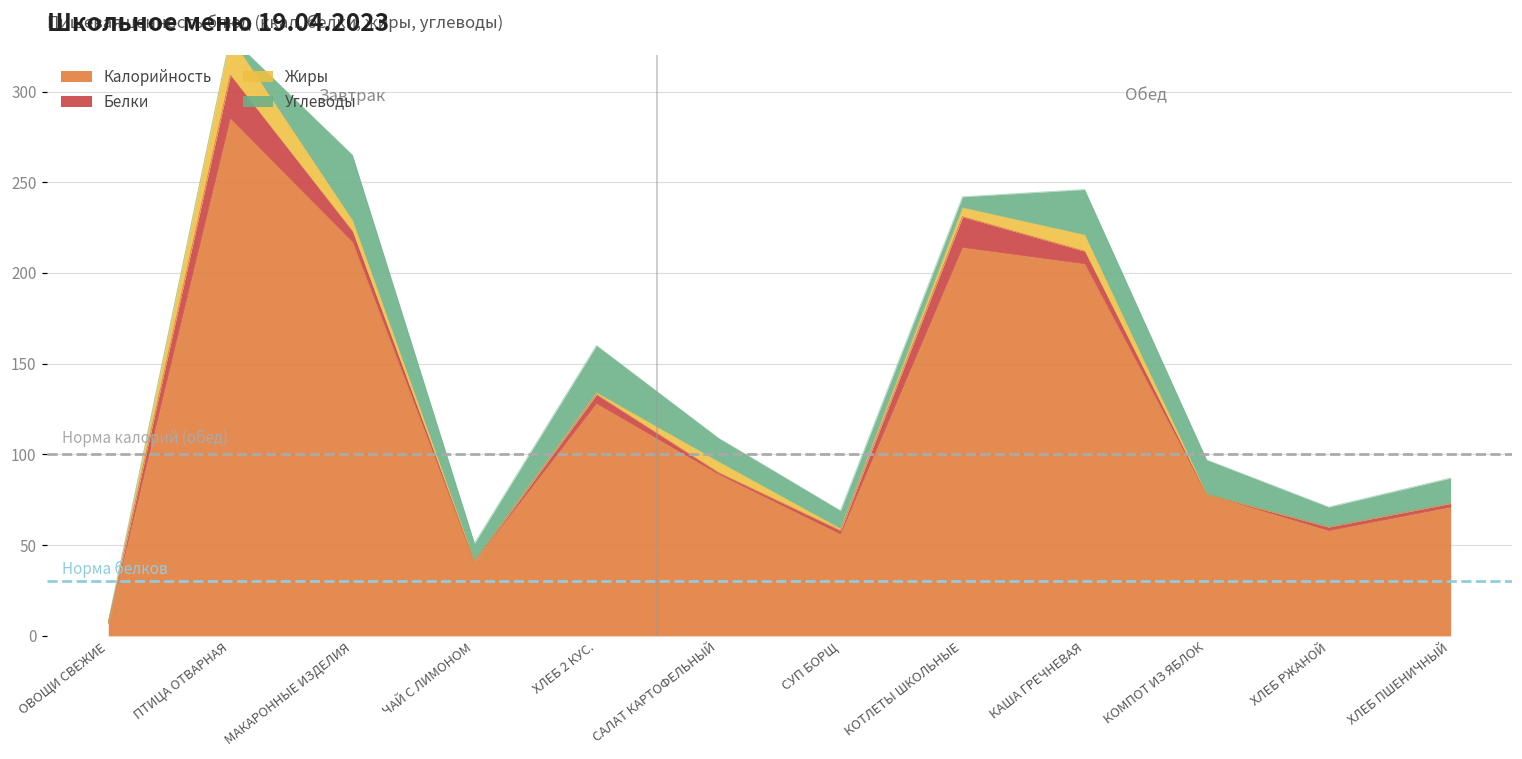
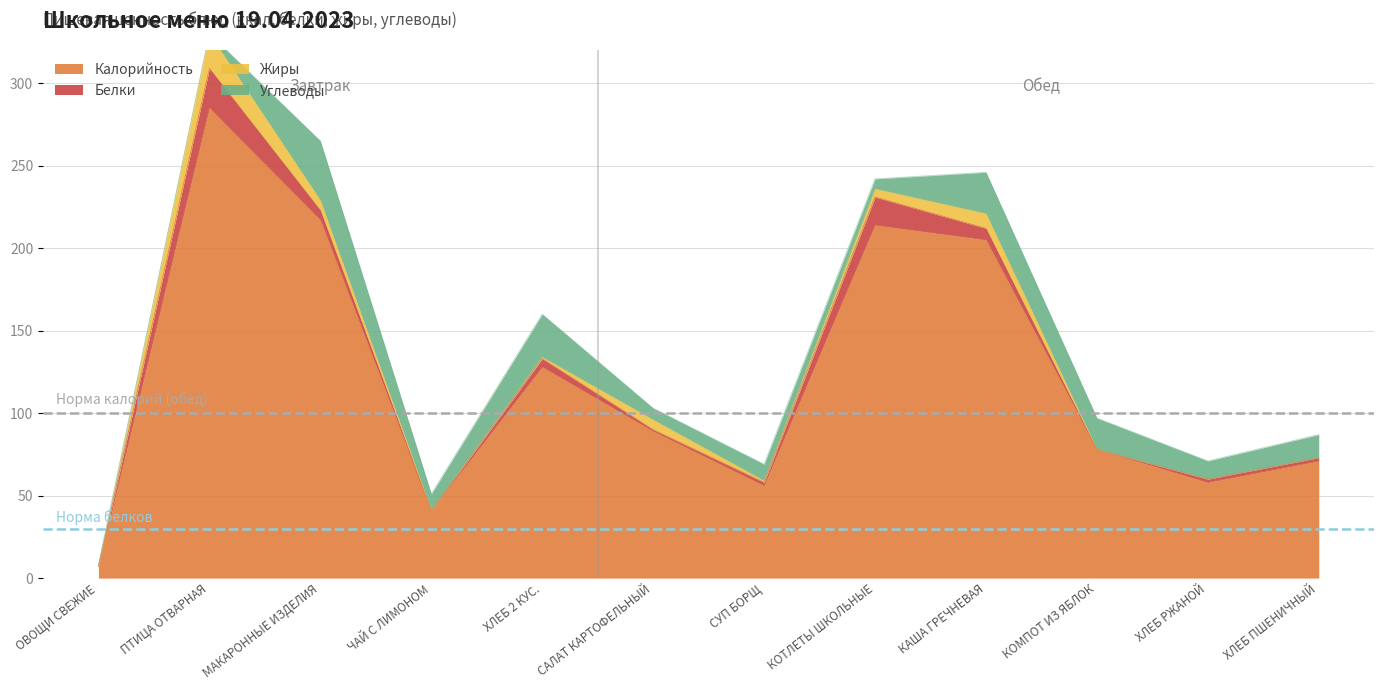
Углеводы, САЛАТ КАРТОФЕЛЬНЫЙ: 13 -> 7
